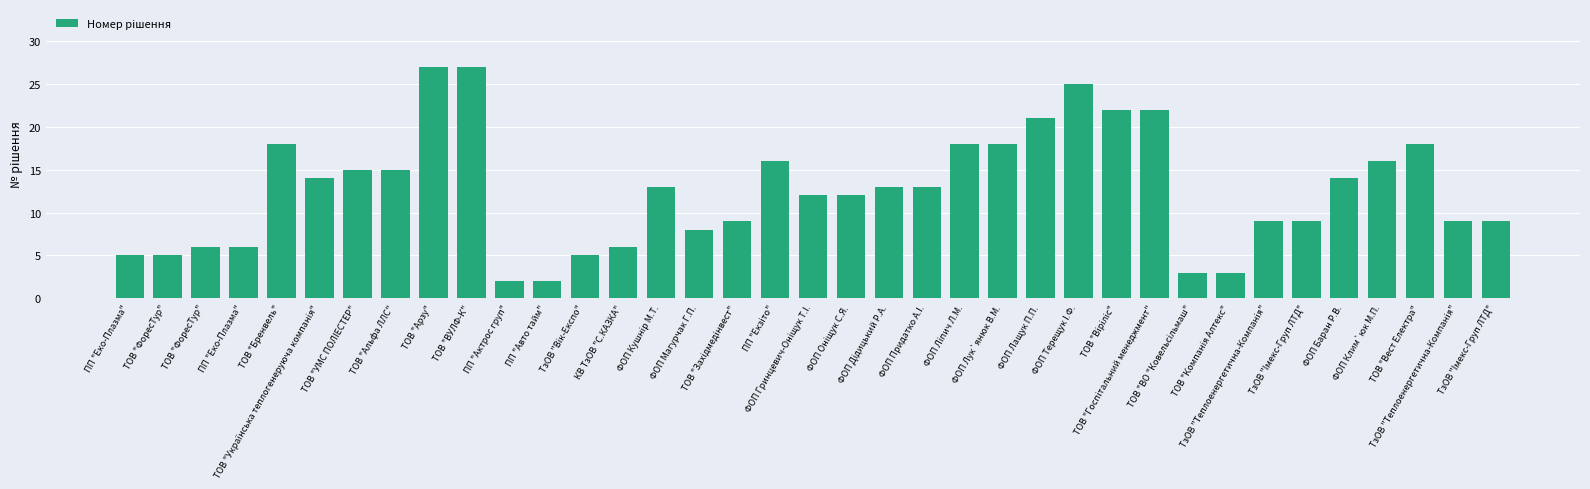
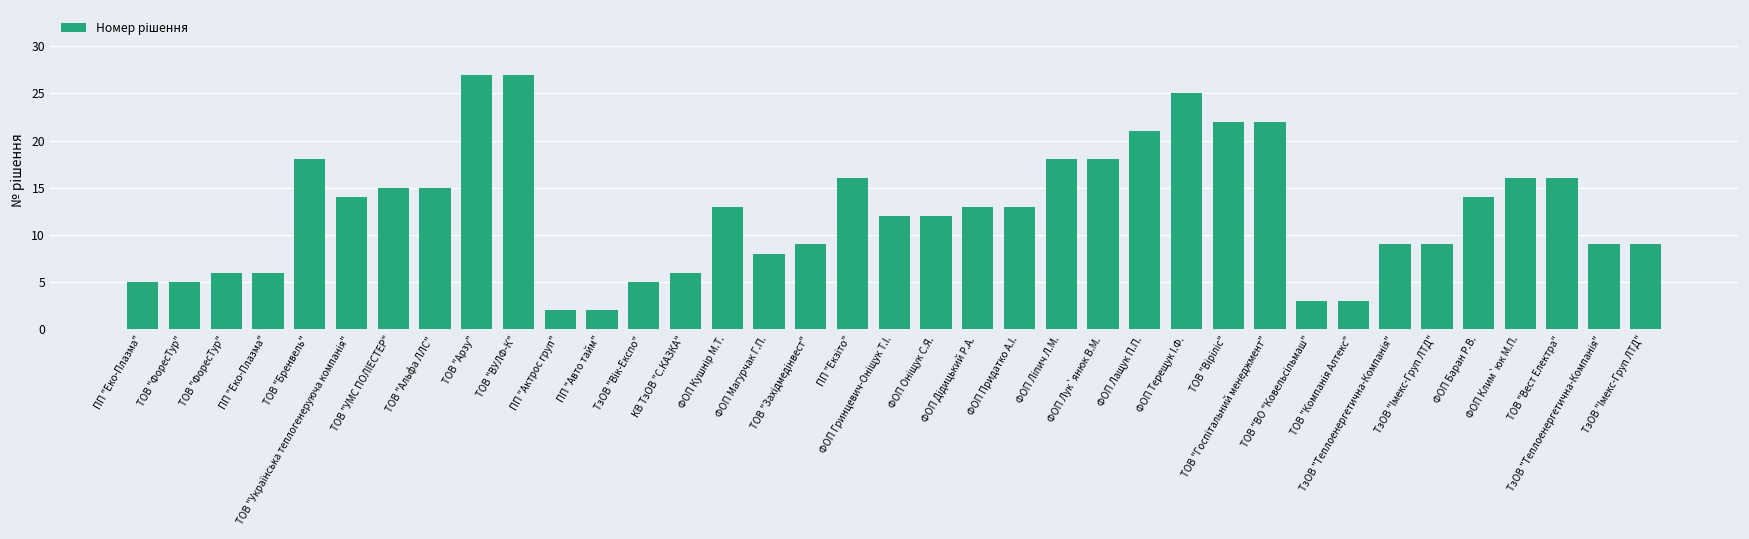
ТОВ "Вест Електра": 18 -> 16
